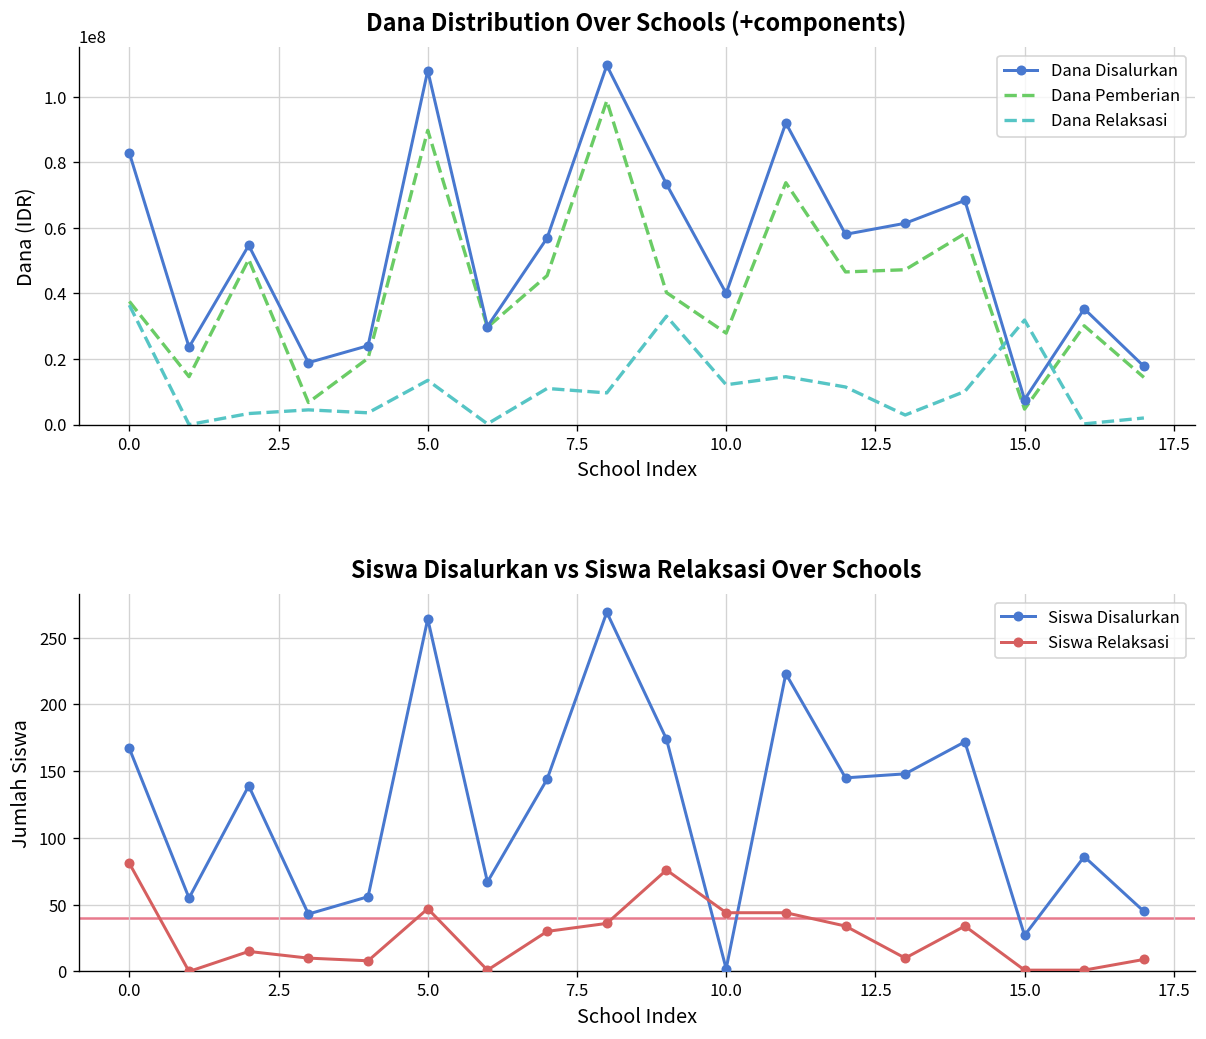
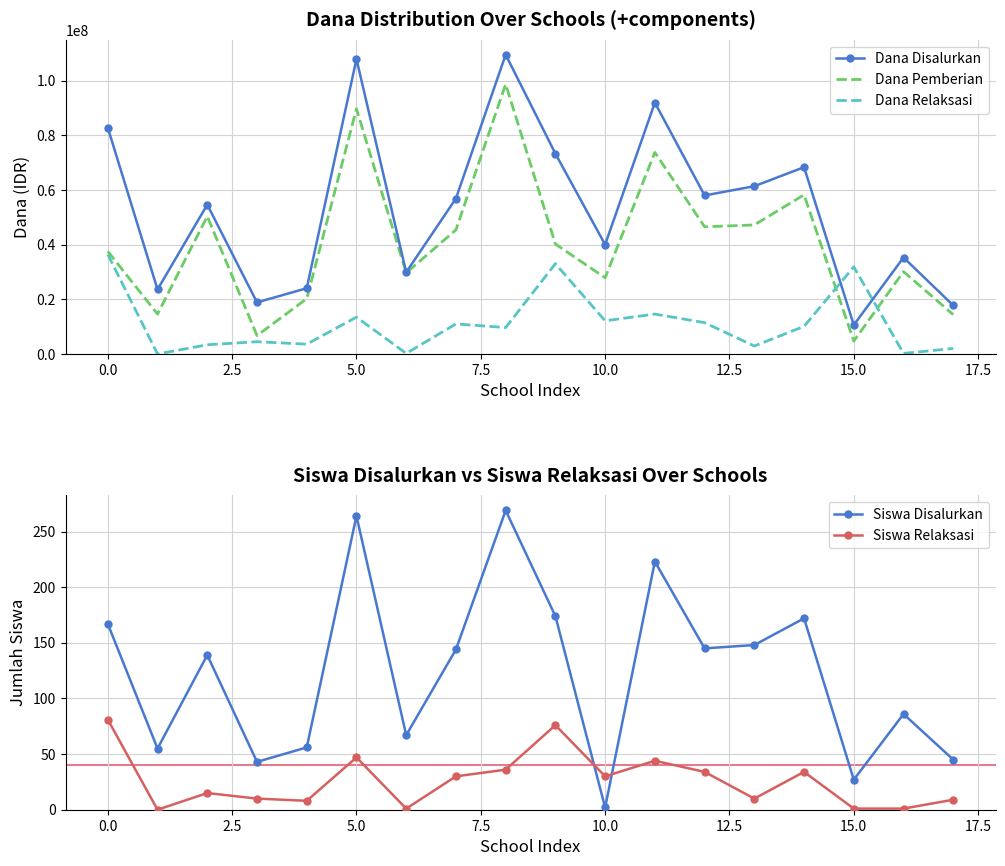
Dana Distribution Over Schools (+components), Dana Disalurkan, 15.0: 8000000 -> 11000000
Siswa Disalurkan vs Siswa Relaksasi Over Schools, Siswa Relaksasi, 10.0: 44 -> 30
